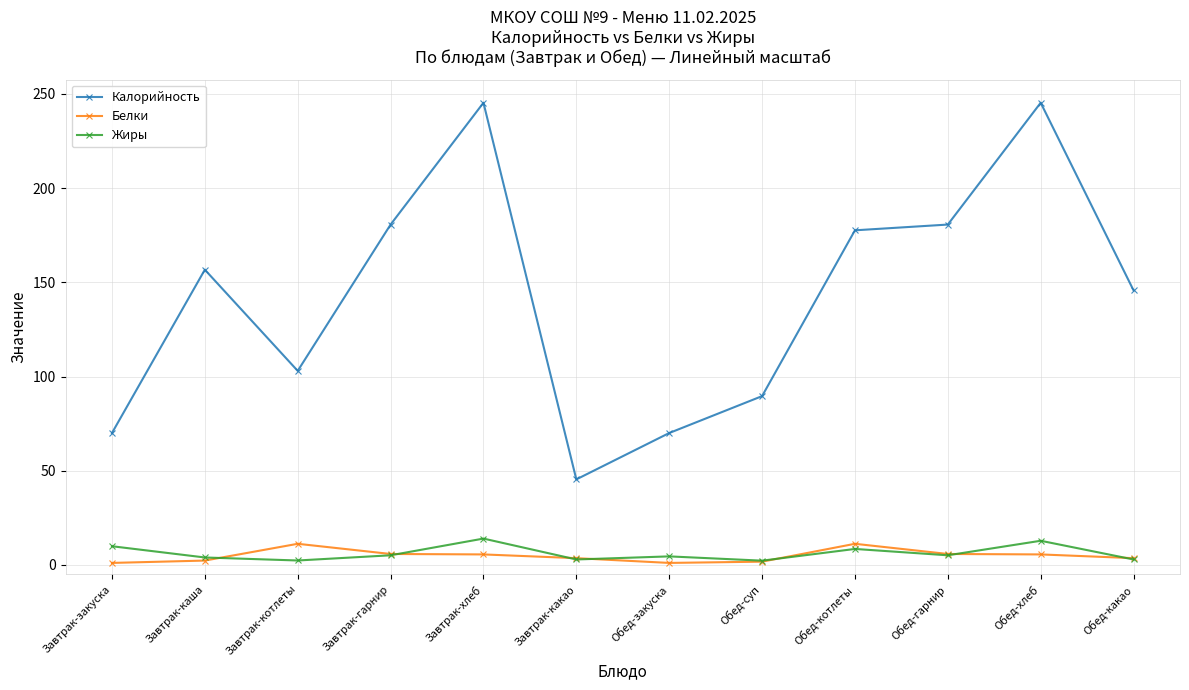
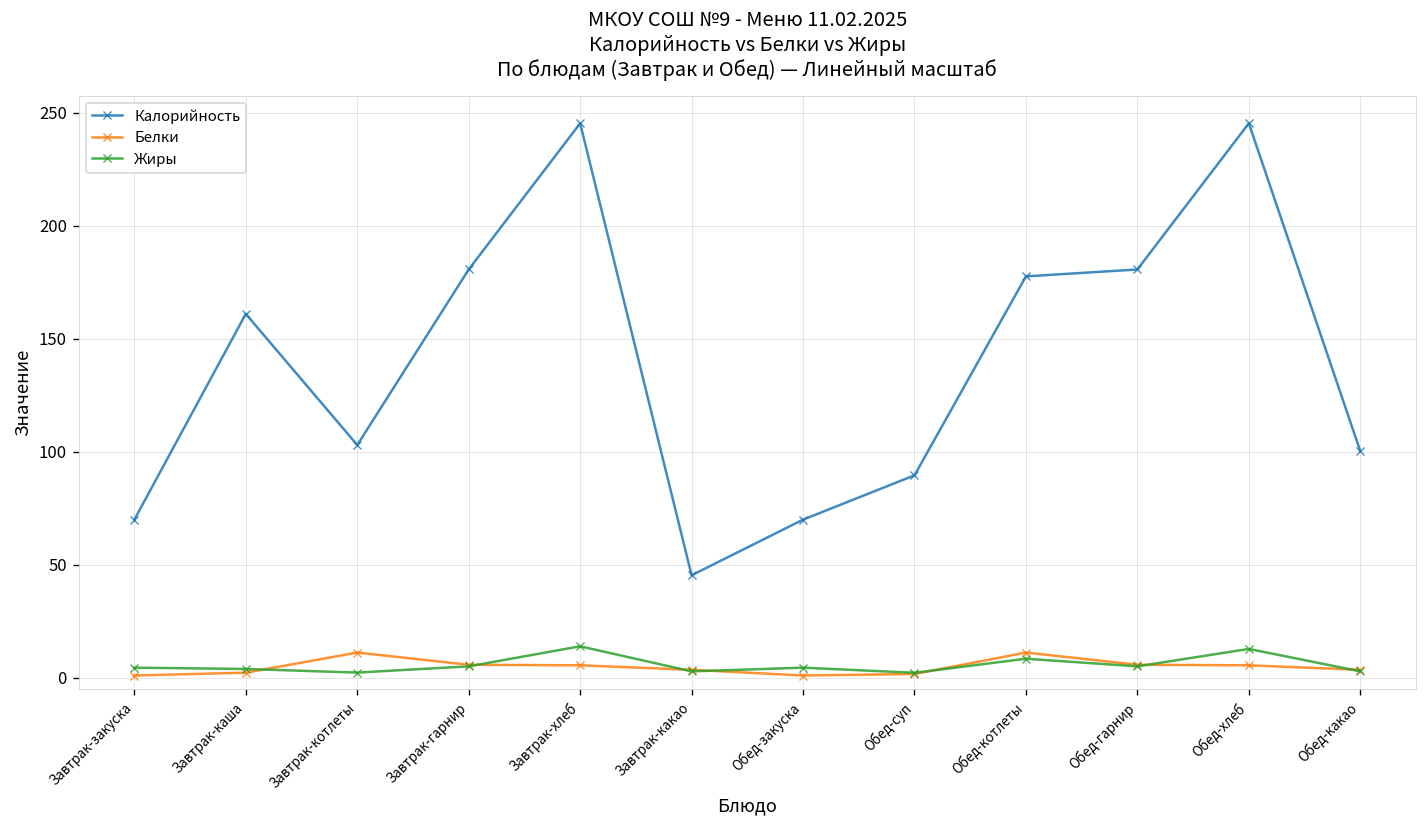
Жиры, Завтрак-закуска: 10 -> 5
Калорийность, Завтрак-каша: 157 -> 161
Калорийность, Обед-какао: 146 -> 100
